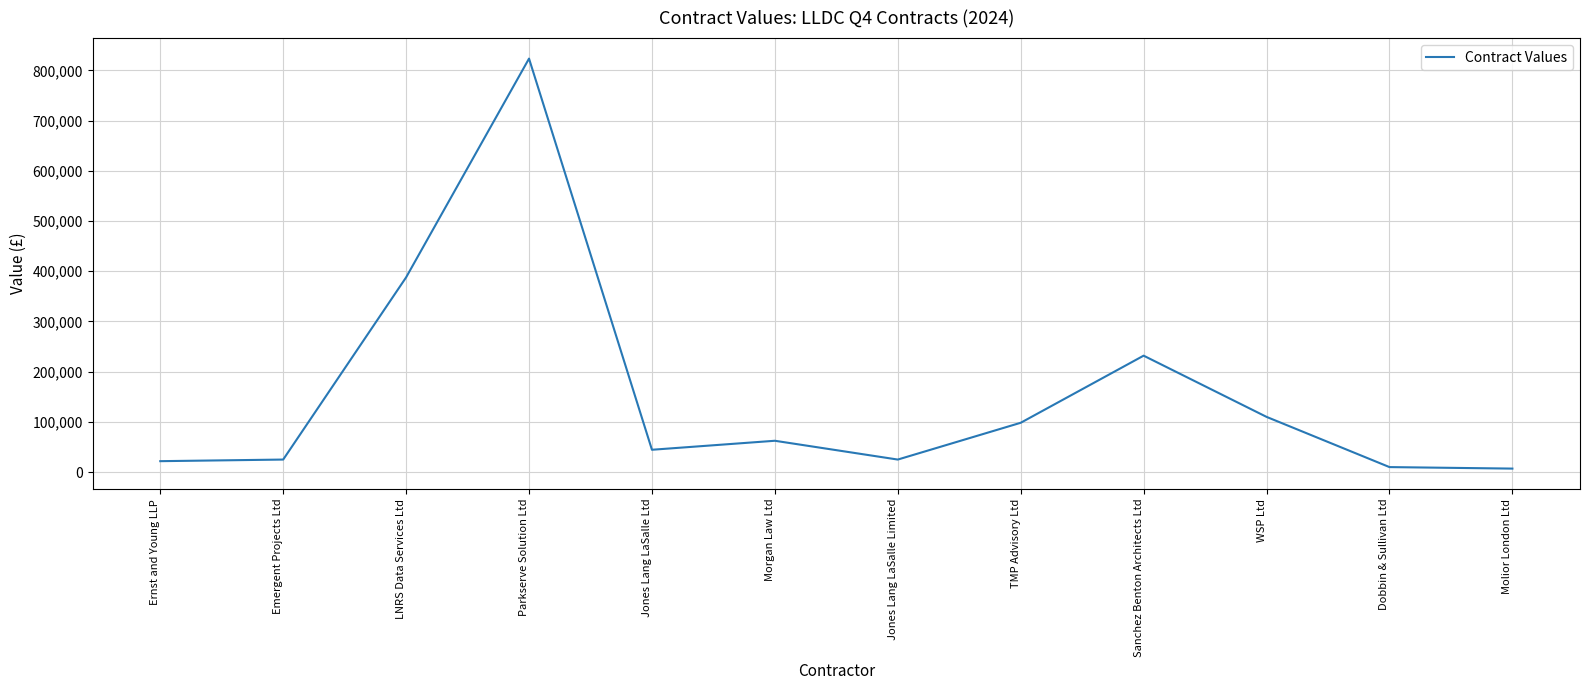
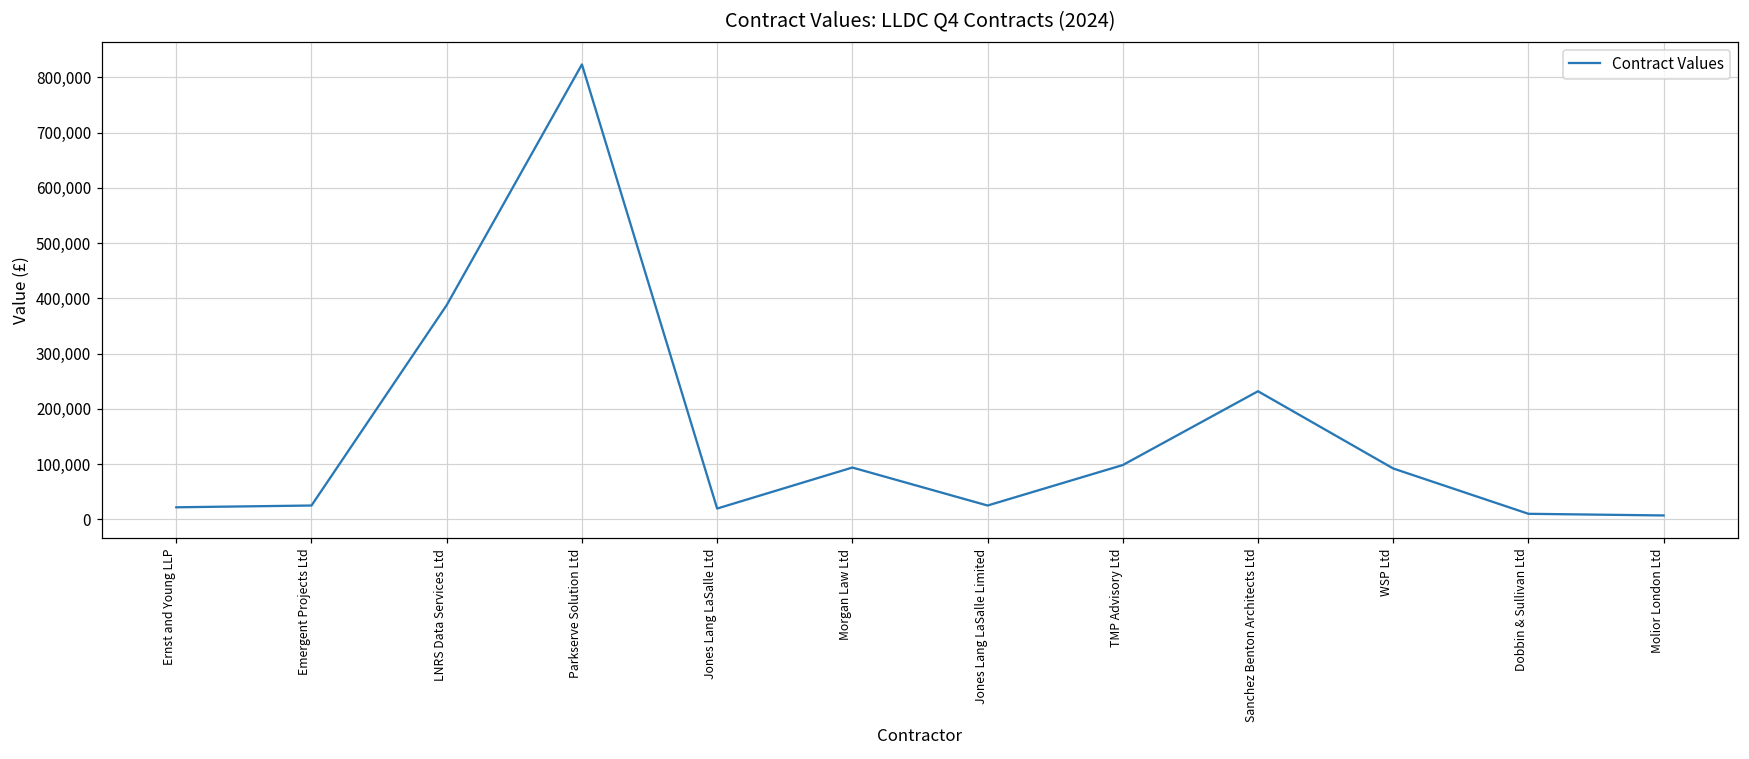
Jones Lang LaSalle Ltd: 40,000 -> 20,000
Morgan Law Ltd: 60,000 -> 90,000
WSP Ltd: 110,000 -> 90,000
